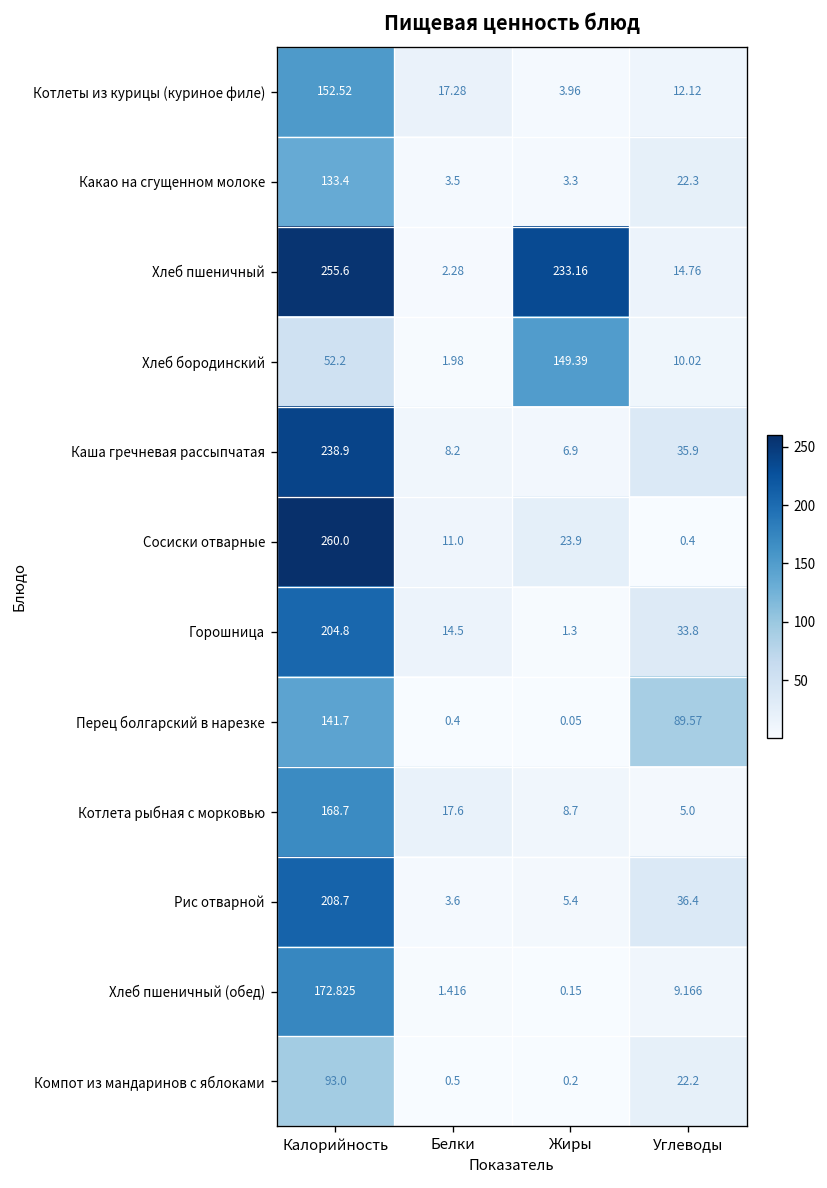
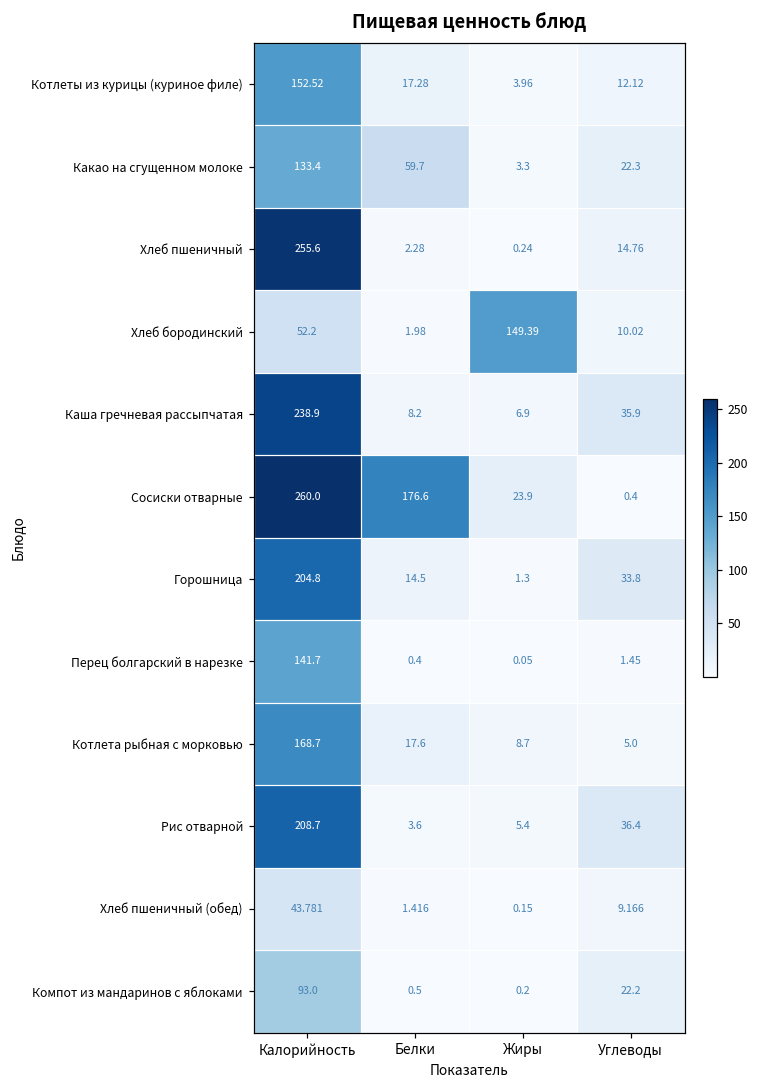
Какао на сгущенном молоке, Белки: 3.5 -> 59.7
Хлеб пшеничный, Жиры: 233.16 -> 0.24
Сосиски отварные, Белки: 11.0 -> 176.6
Перец болгарский в нарезке, Углеводы: 89.57 -> 1.45
Хлеб пшеничный (обед), Калорийность: 172.825 -> 43.781
